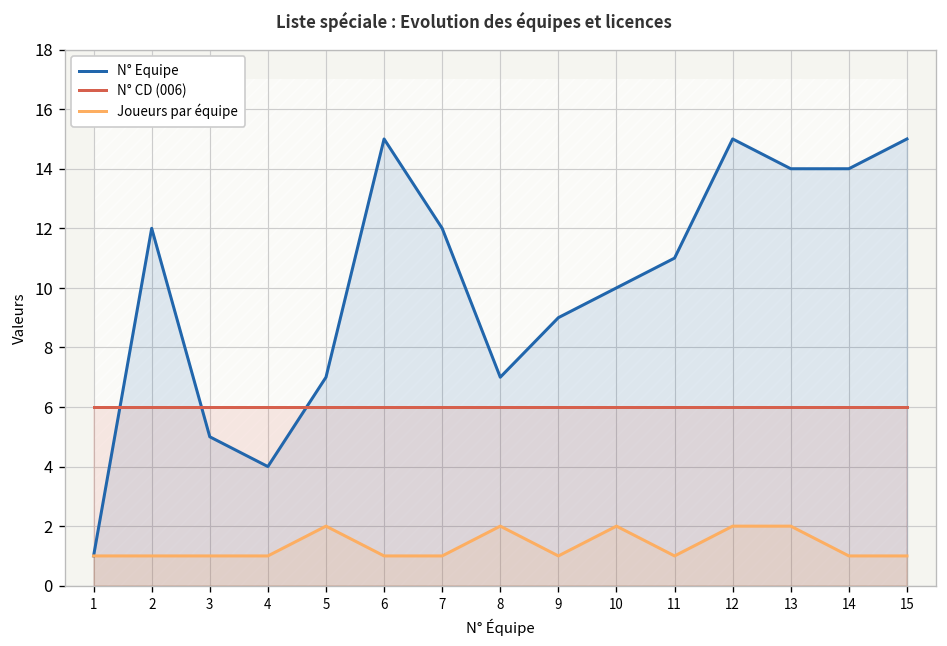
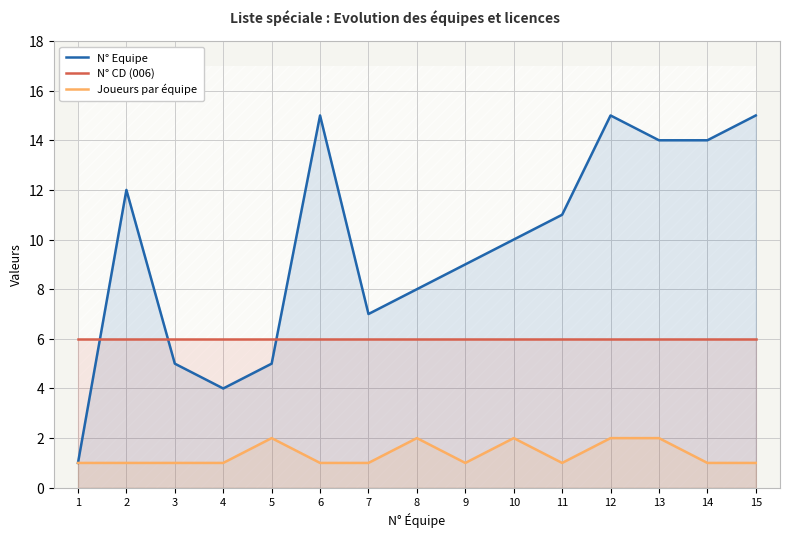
N° Equipe, 5: 7 -> 5
N° Equipe, 7: 12 -> 7
N° Equipe, 8: 7 -> 8
